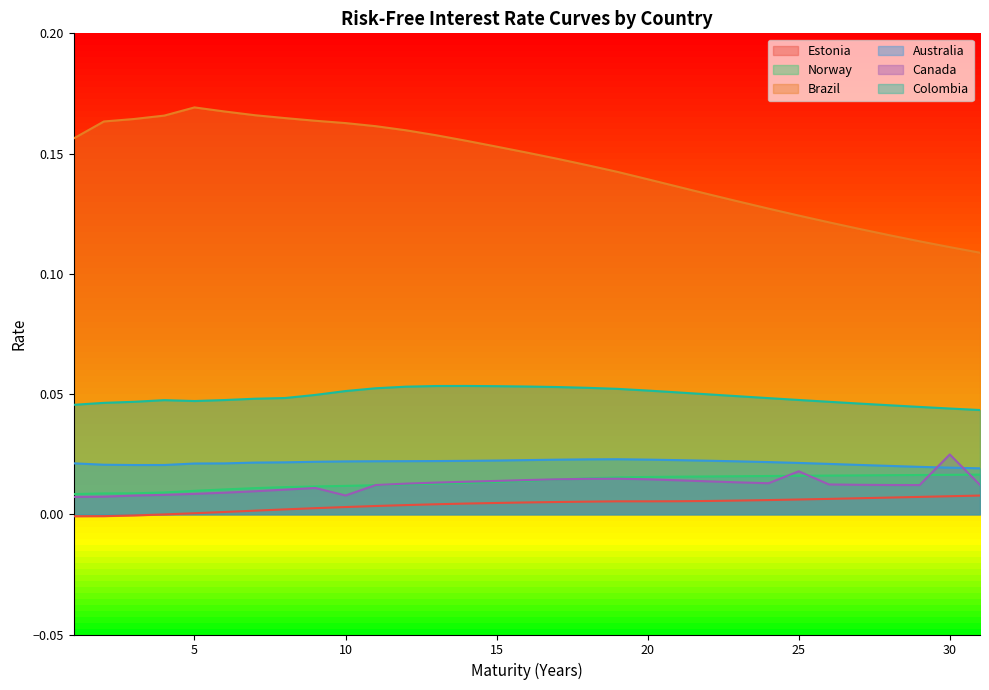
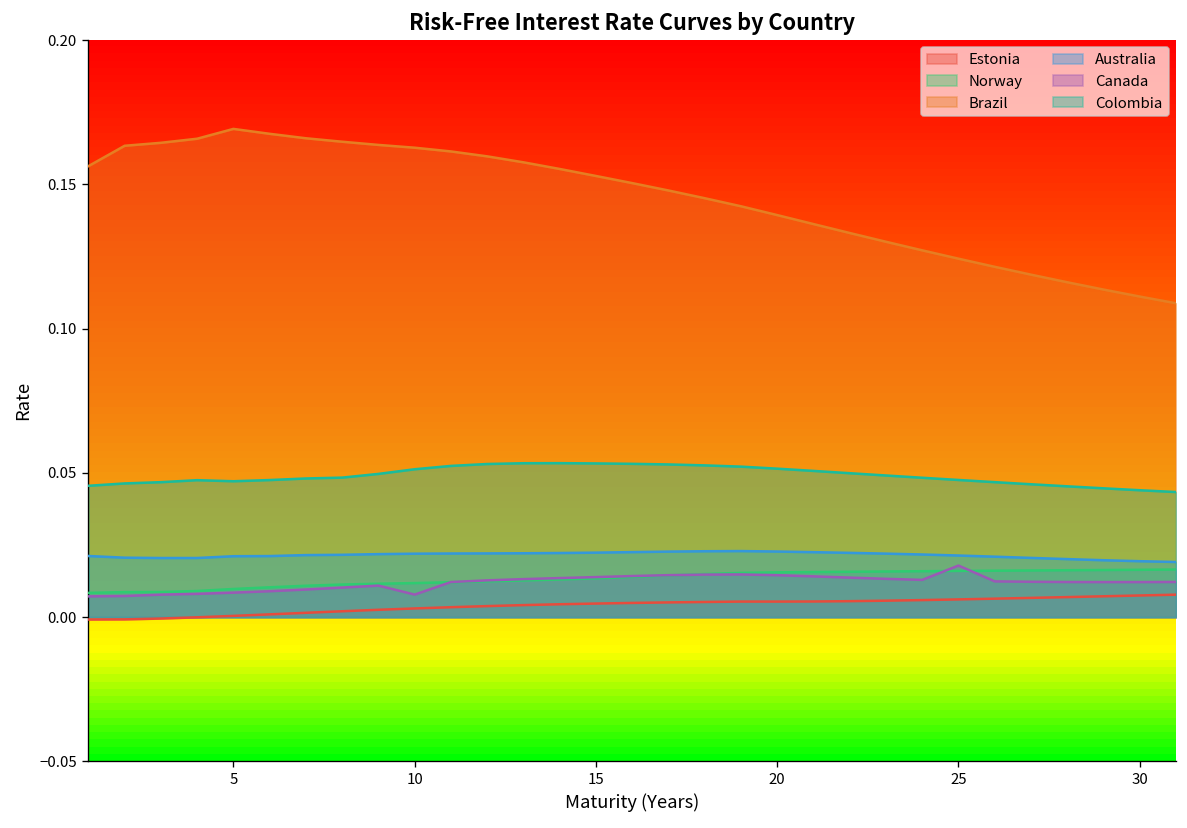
Canada, 30: 0.025 -> 0.012
